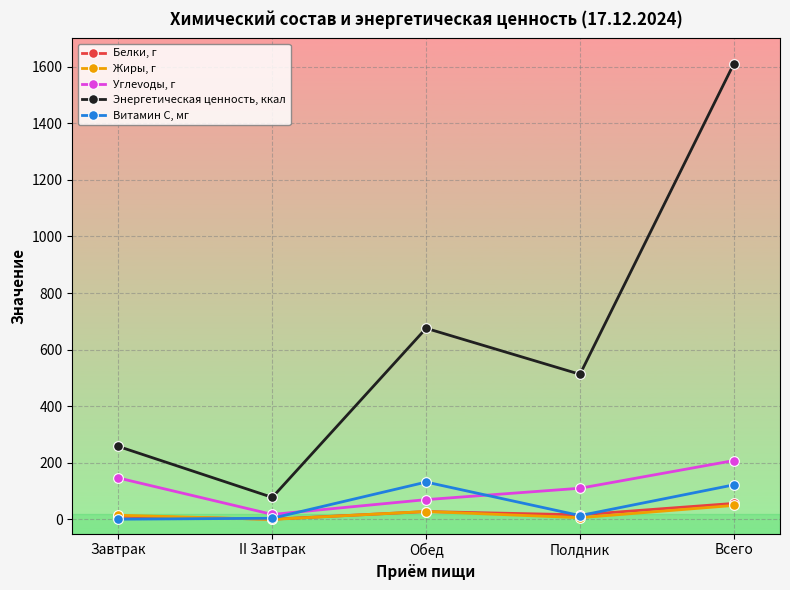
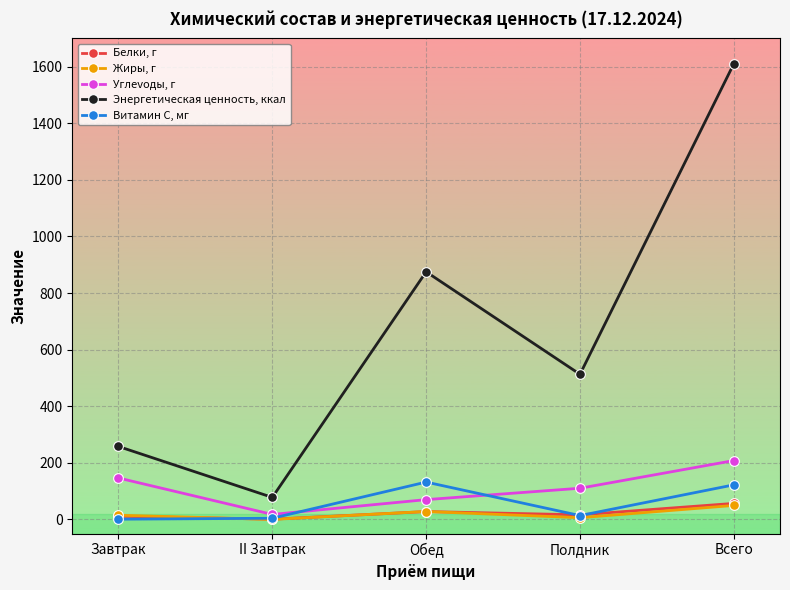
Энергетическая ценность, ккал, Обед: 680 -> 880
